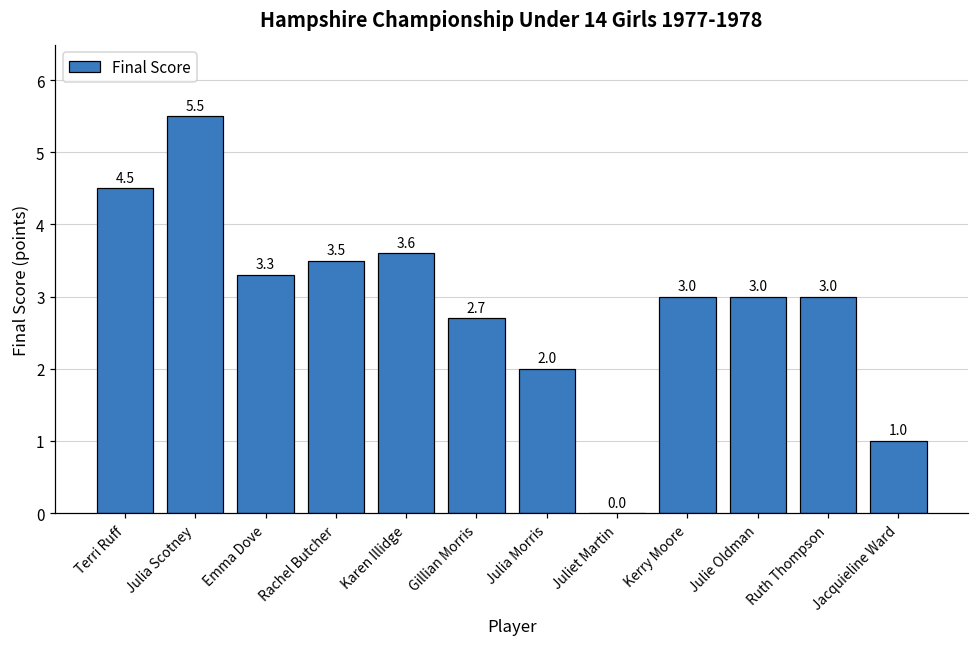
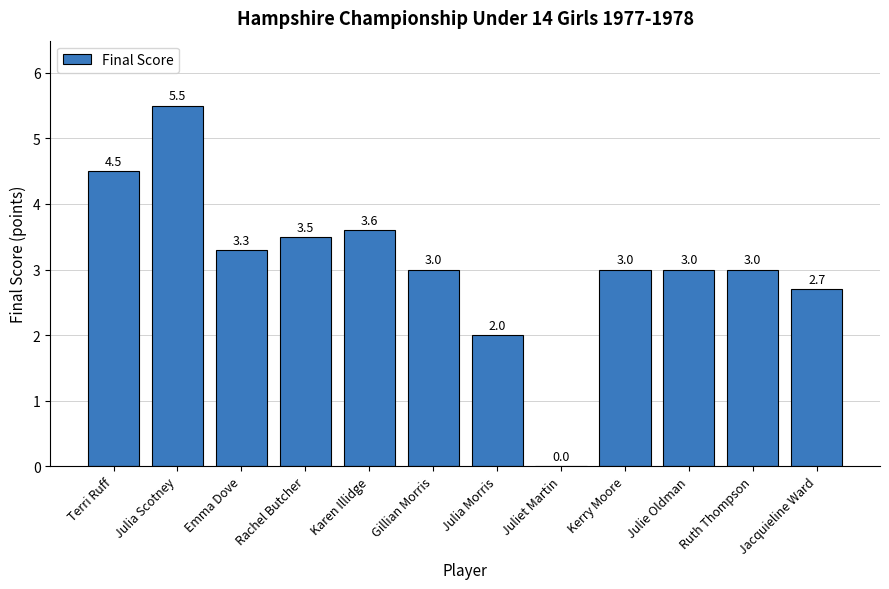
Gillian Morris: 2.7 -> 3.0
Jacquieline Ward: 1.0 -> 2.7
